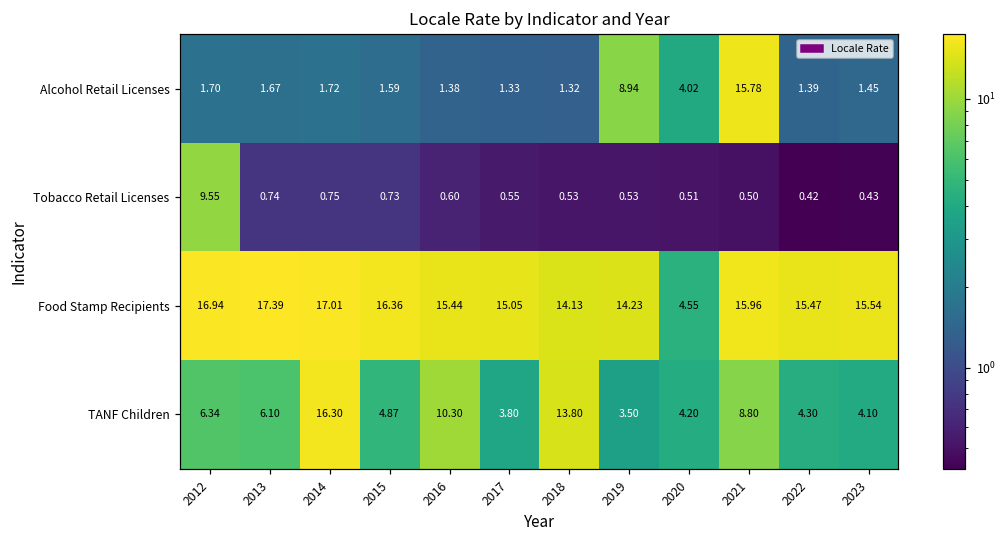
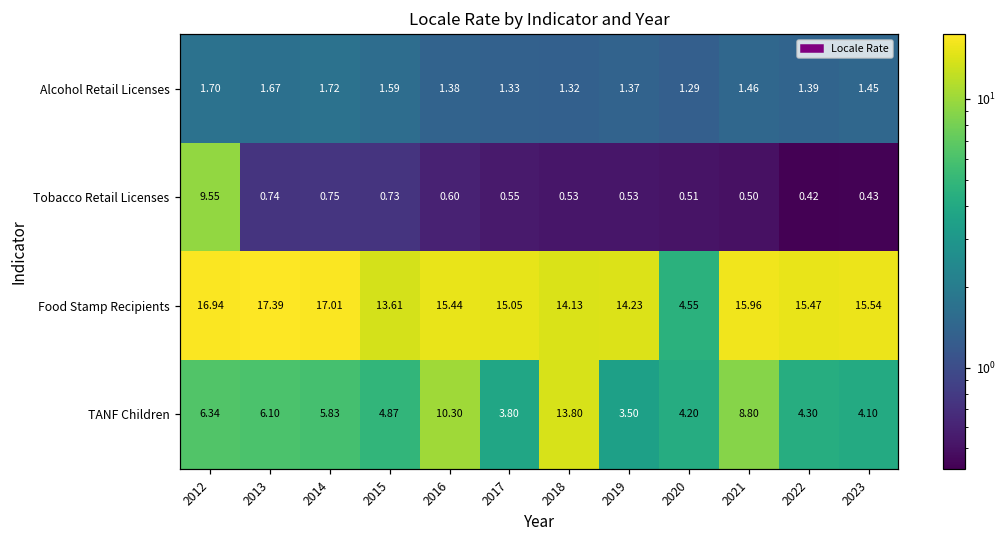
Alcohol Retail Licenses, 2019: 8.94 -> 1.37
Alcohol Retail Licenses, 2020: 4.02 -> 1.29
Alcohol Retail Licenses, 2021: 15.78 -> 1.46
Food Stamp Recipients, 2015: 16.36 -> 13.61
TANF Children, 2014: 16.30 -> 5.83
